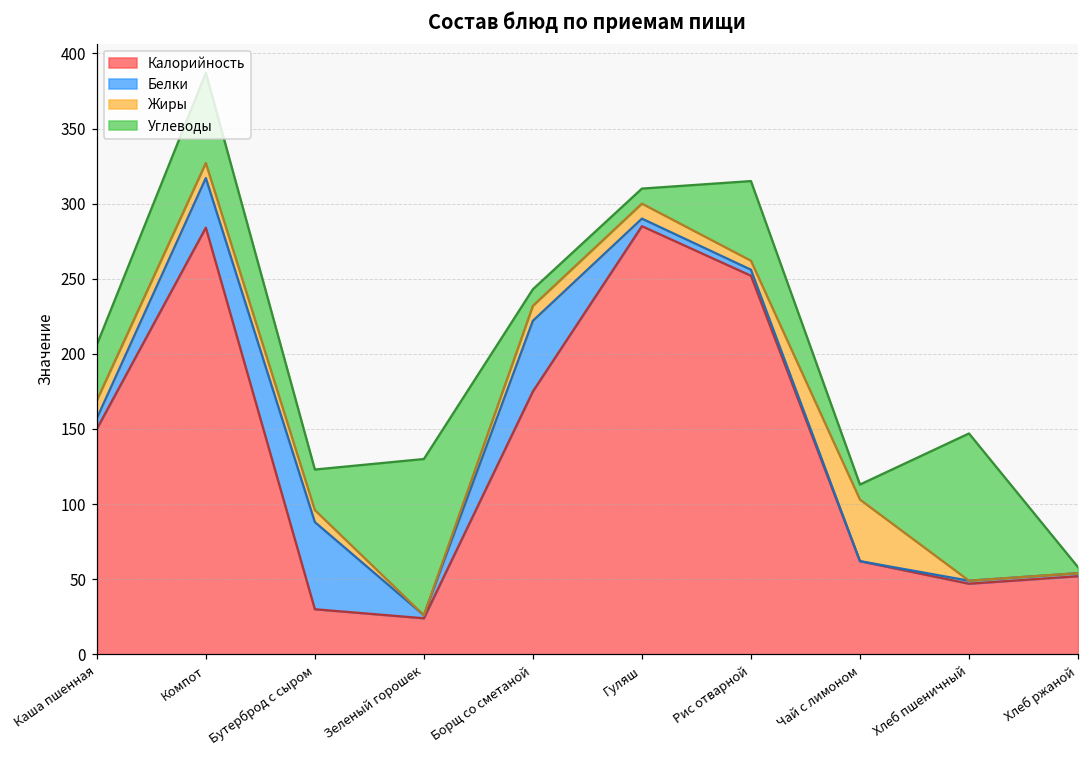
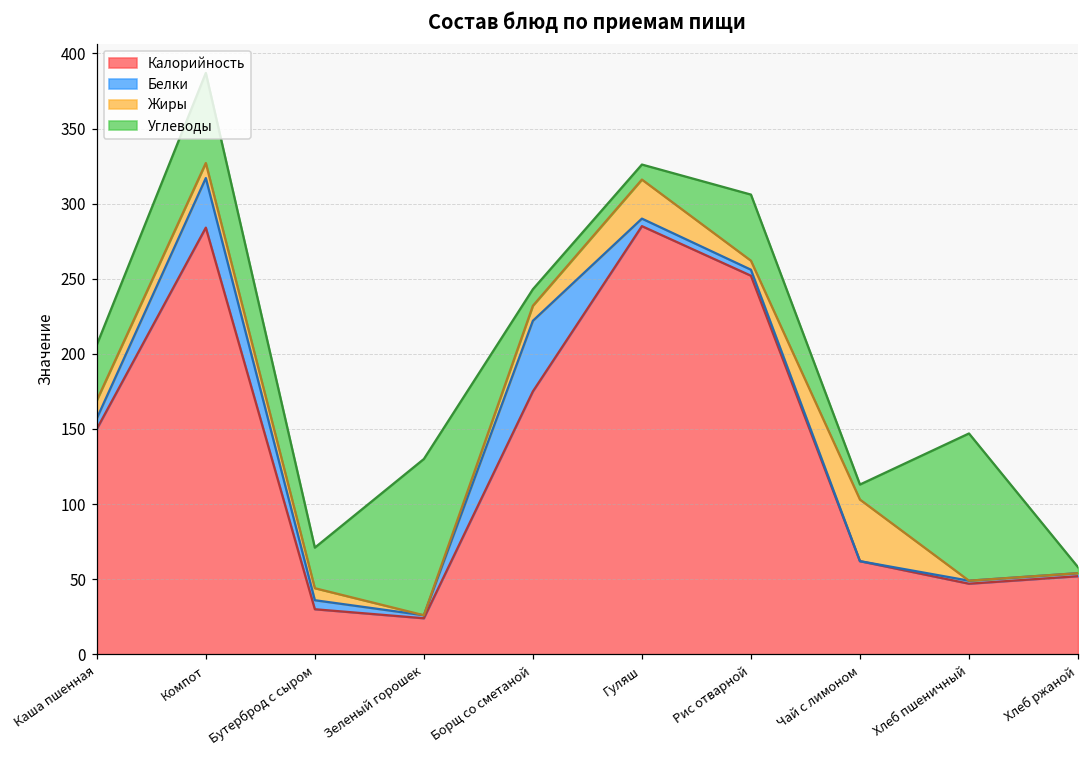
Белки, Бутерброд с сыром: 58 -> 6
Жиры, Гуляш: 10 -> 26
Углеводы, Рис отварной: 53 -> 44
